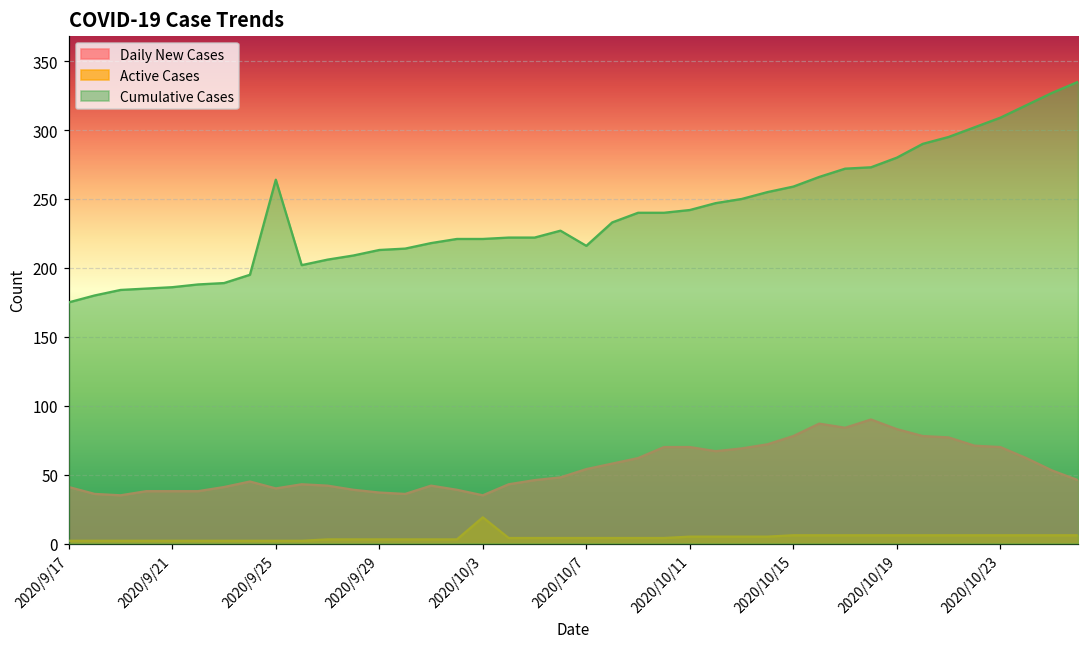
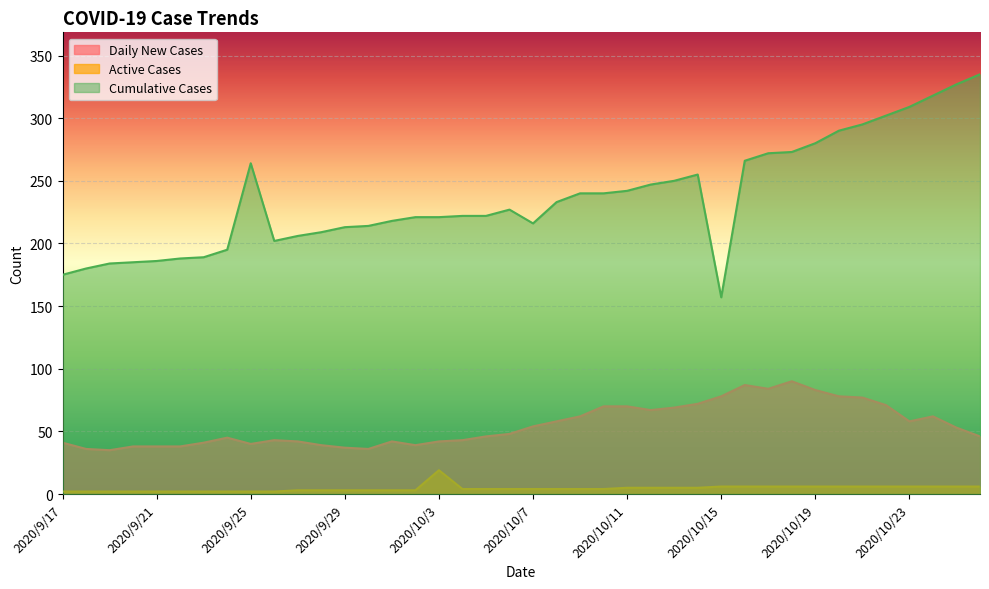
Daily New Cases, 2020/10/3: 35 -> 42
Cumulative Cases, 2020/10/15: 259 -> 157
Daily New Cases, 2020/10/23: 70 -> 58
